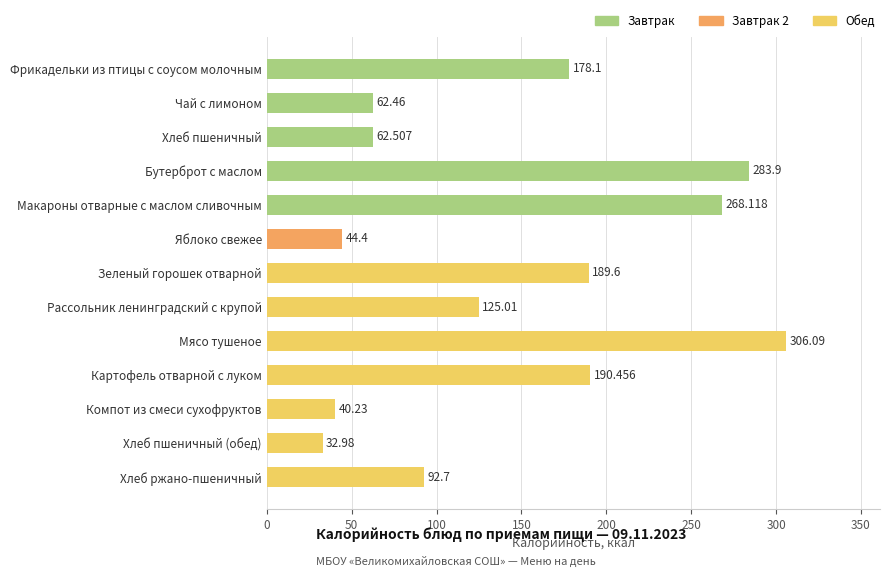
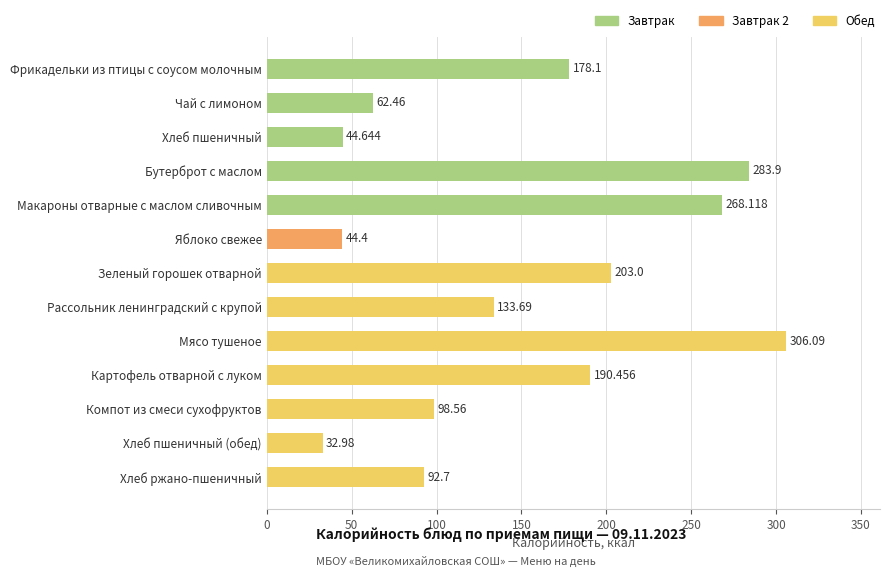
Хлеб пшеничный: 62.507 -> 44.644
Зеленый горошек отварной: 189.6 -> 203.0
Рассольник ленинградский с крупой: 125.01 -> 133.69
Компот из смеси сухофруктов: 40.23 -> 98.56
